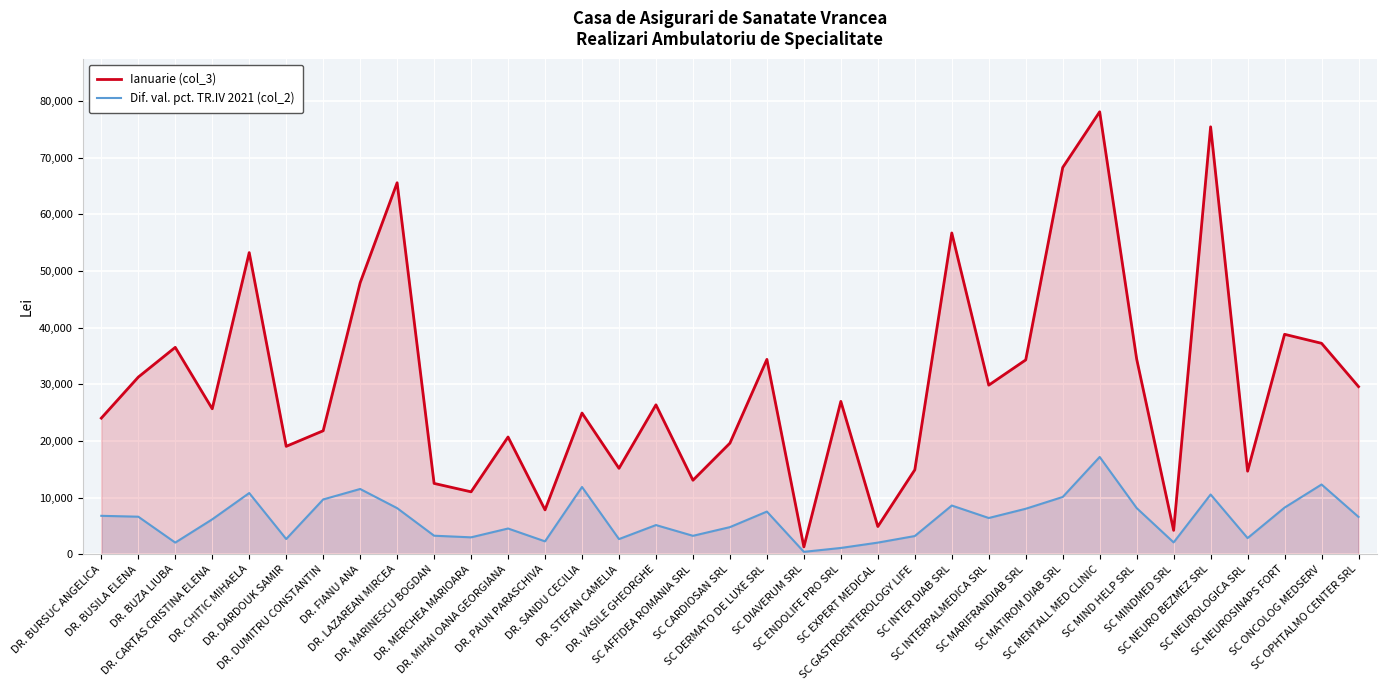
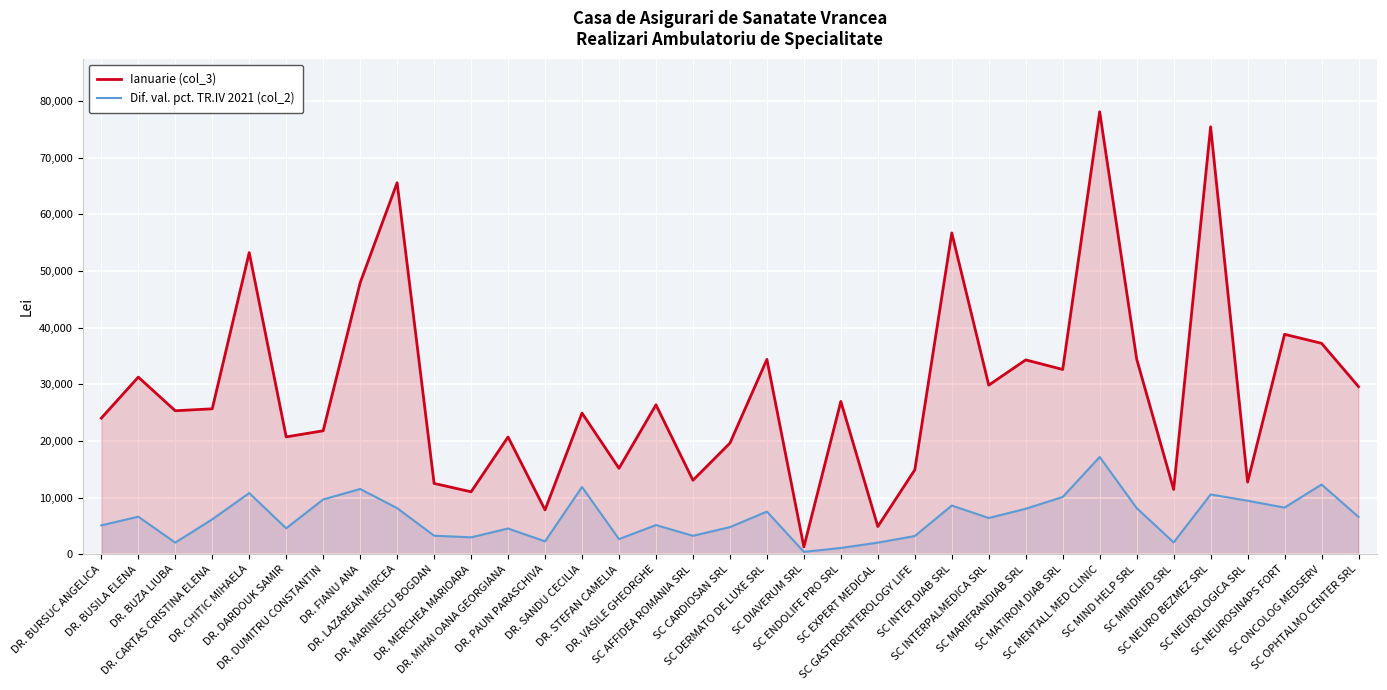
Dif. val. pct. TR.IV 2021 (col_2), DR. BURSUC ANGELICA: 7,000 -> 5,000
Ianuarie (col_3), DR. BUZA LIUBA: 37,000 -> 25,000
Ianuarie (col_3), DR. DARDOUK SAMIR: 19,000 -> 21,000
Dif. val. pct. TR.IV 2021 (col_2), DR. DARDOUK SAMIR: 3,000 -> 5,000
Ianuarie (col_3), SC MATIROM DIAB SRL: 68,000 -> 33,000
Ianuarie (col_3), SC MINDMED SRL: 4,000 -> 11,000
Ianuarie (col_3), SC NEUROLOGICA SRL: 15,000 -> 13,000
Dif. val. pct. TR.IV 2021 (col_2), SC NEUROLOGICA SRL: 3,000 -> 9,000
